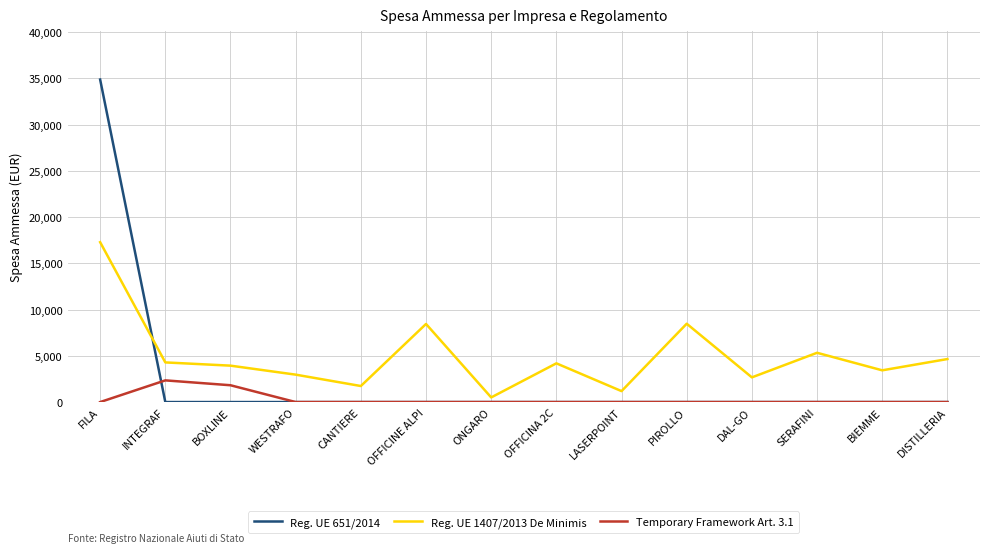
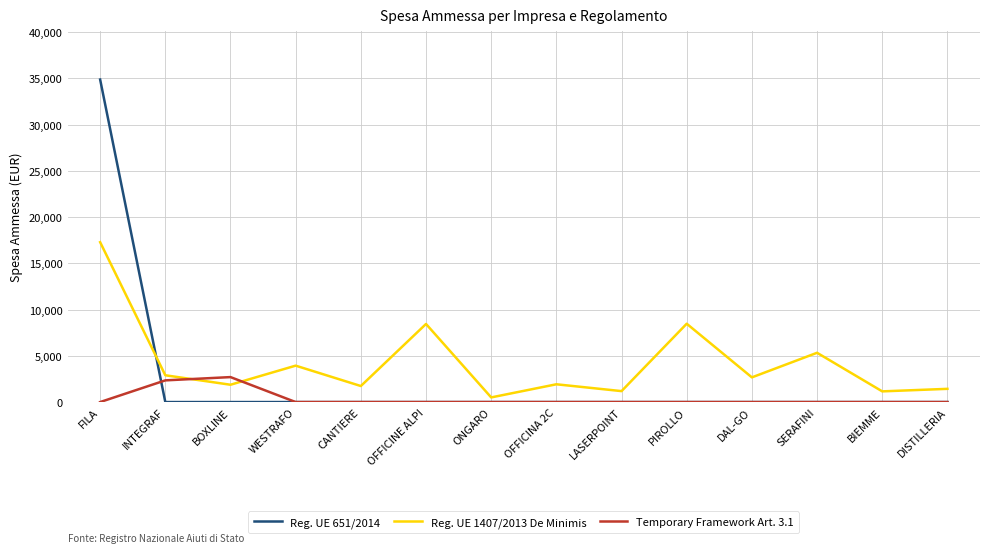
Reg. UE 1407/2013 De Minimis, INTEGRAF: 4,000 -> 3,000
Reg. UE 1407/2013 De Minimis, BOXLINE: 4,000 -> 2,000
Temporary Framework Art. 3.1, BOXLINE: 2,000 -> 3,000
Reg. UE 1407/2013 De Minimis, WESTRAFO: 3,000 -> 4,000
Reg. UE 1407/2013 De Minimis, OFFICINA 2C: 4,000 -> 2,000
Reg. UE 1407/2013 De Minimis, BIEMME: 3,000 -> 1,000
Reg. UE 1407/2013 De Minimis, DISTILLERIA: 5,000 -> 1,000
